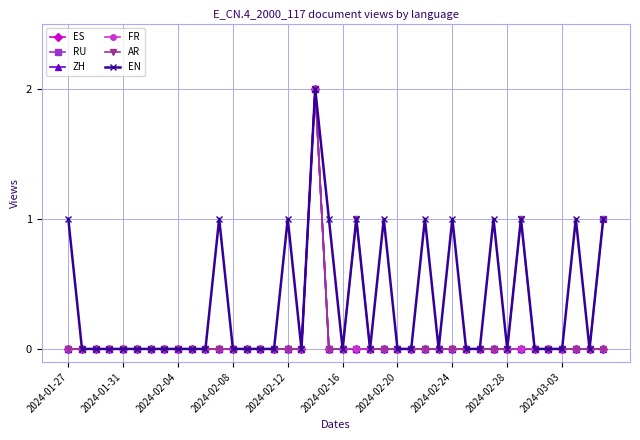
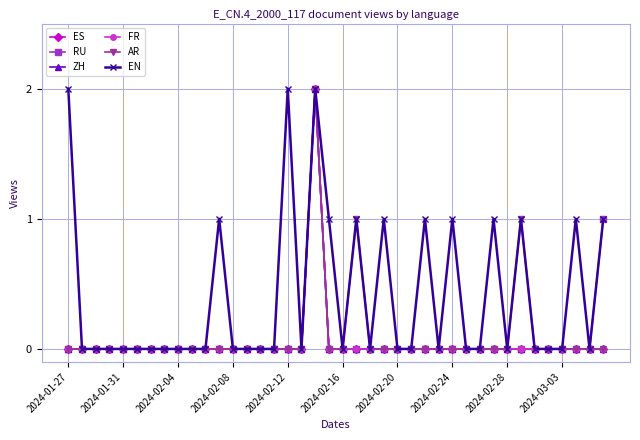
EN, 2024-01-27: 1 -> 2
EN, 2024-02-12: 1 -> 2
